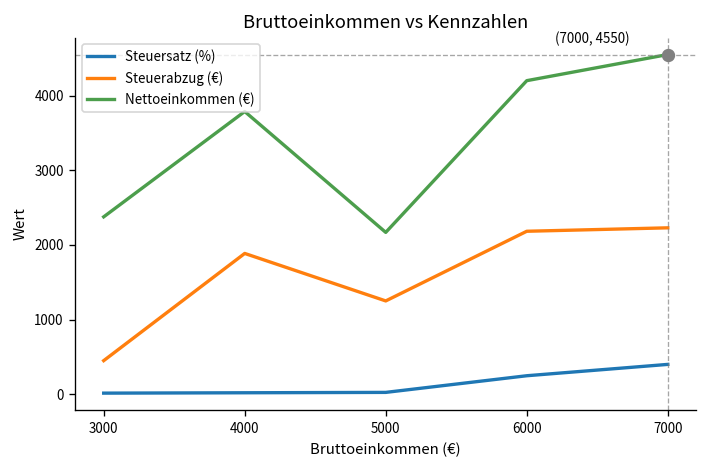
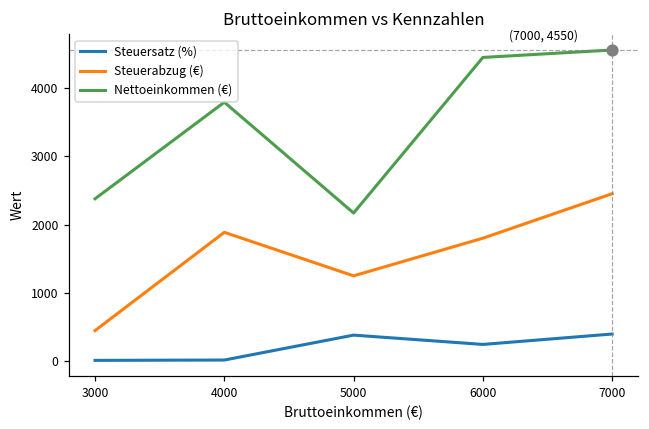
Steuersatz (%), 5000: 0 -> 400
Steuerabzug (€), 6000: 2200 -> 1800
Nettoeinkommen (€), 6000: 4200 -> 4400
Steuerabzug (€), 7000: 2200 -> 2500
